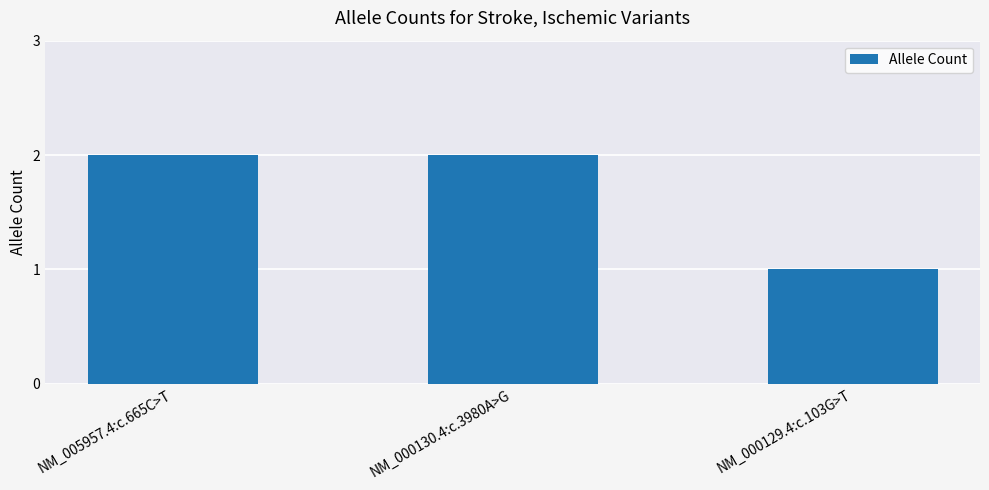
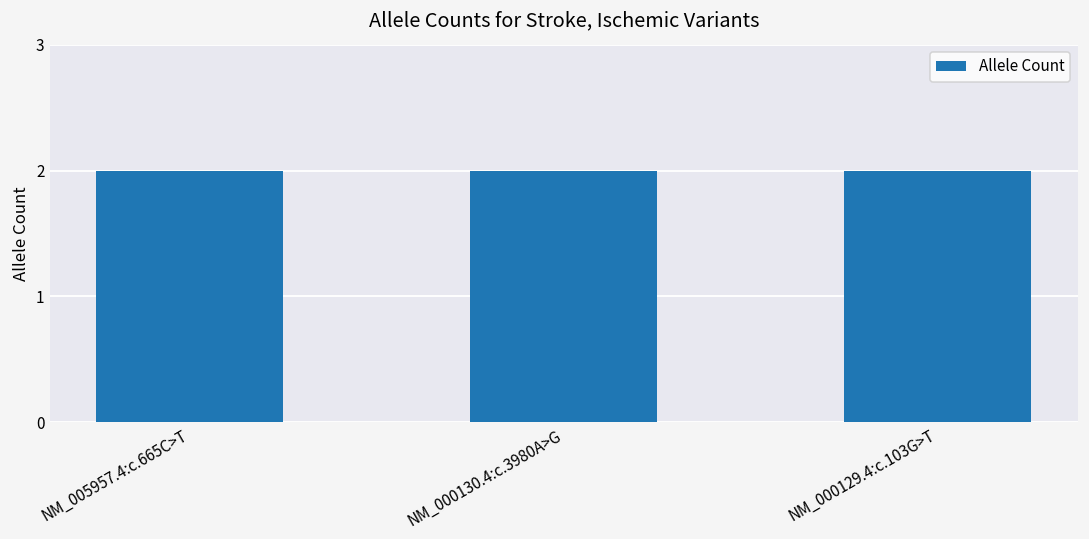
NM_000129.4:c.103G>T: 1 -> 2
